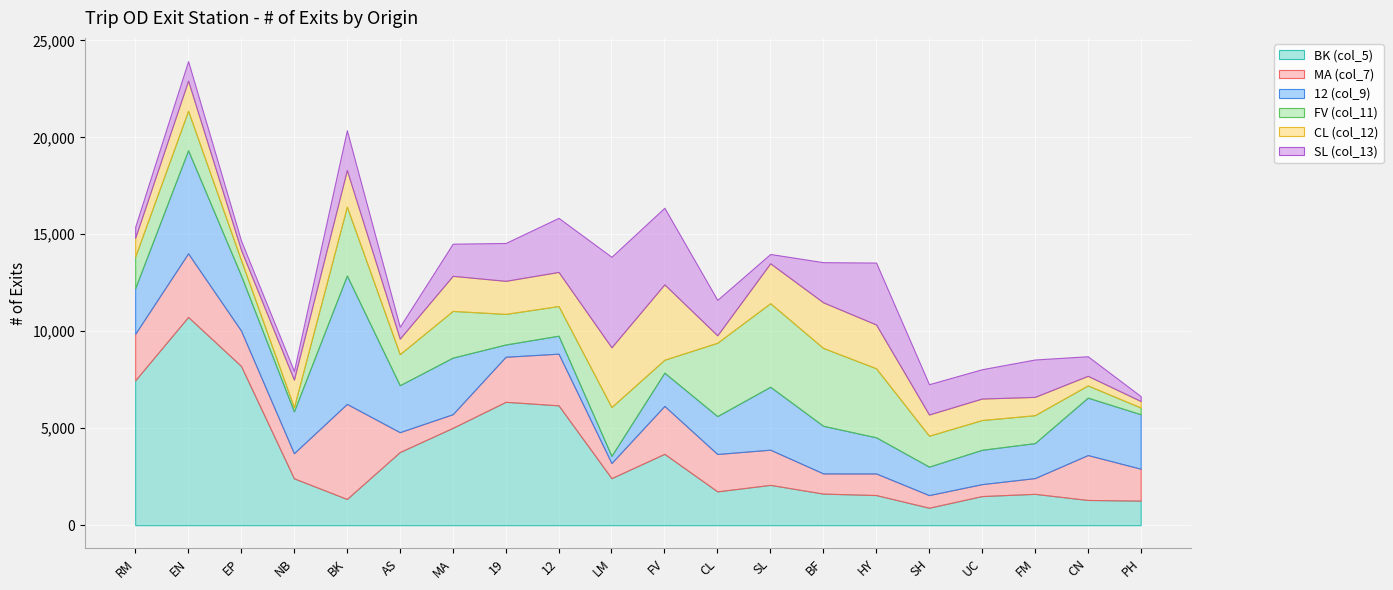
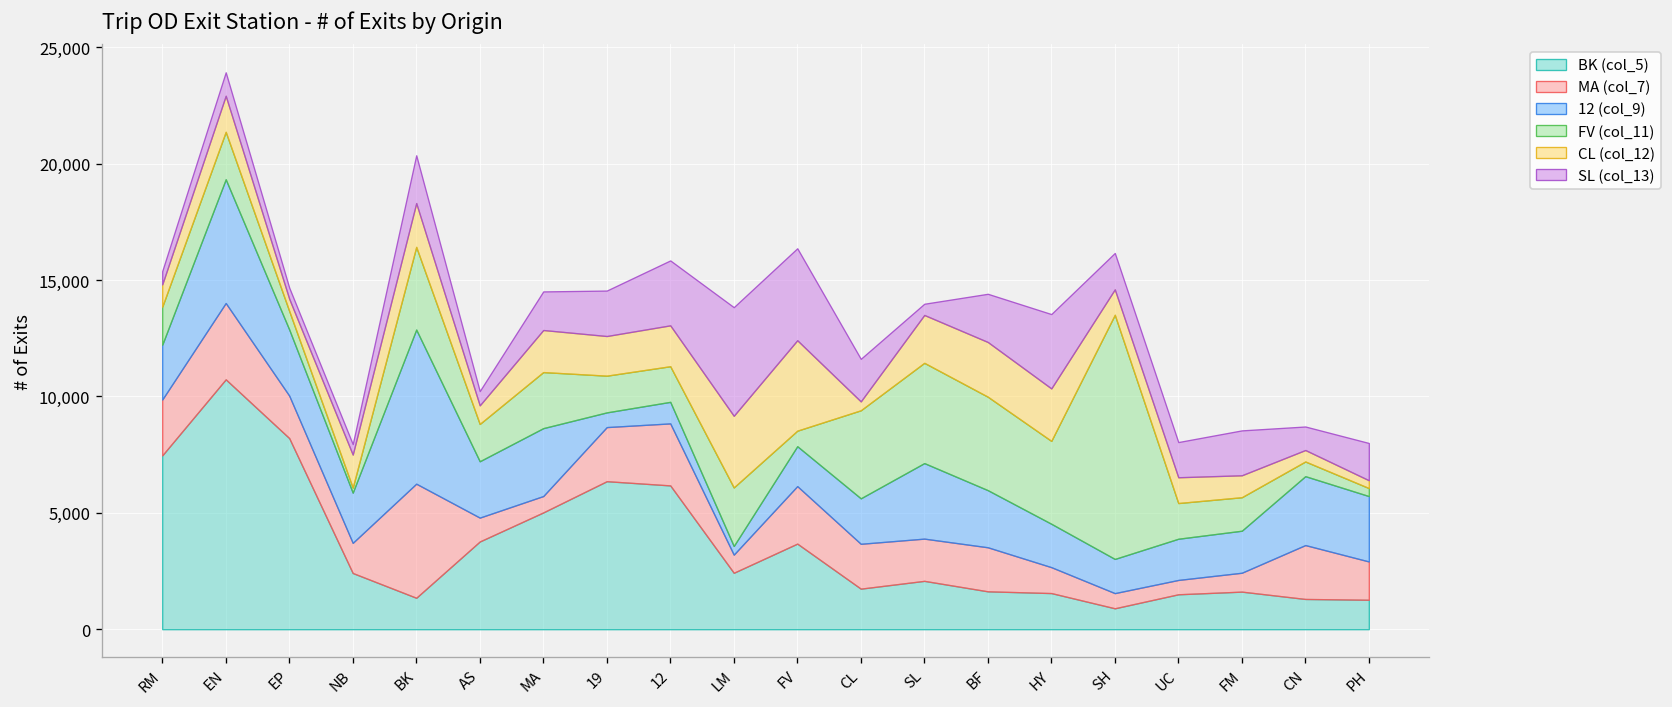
MA (col_7), BF: 1,000 -> 1,900
FV (col_11), SH: 1,600 -> 10,500
SL (col_13), PH: 300 -> 1,600
